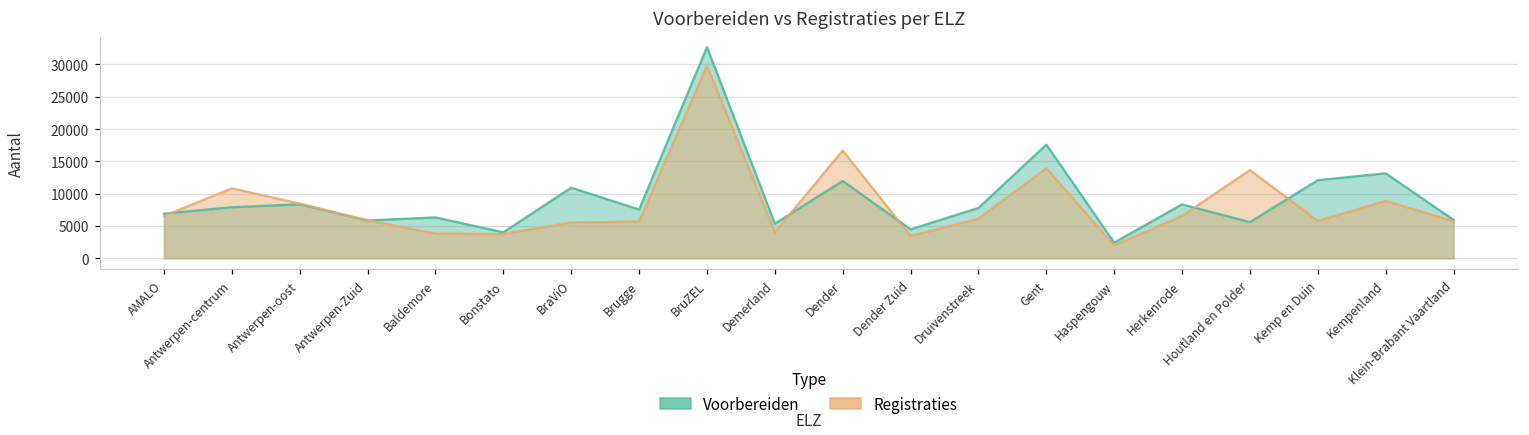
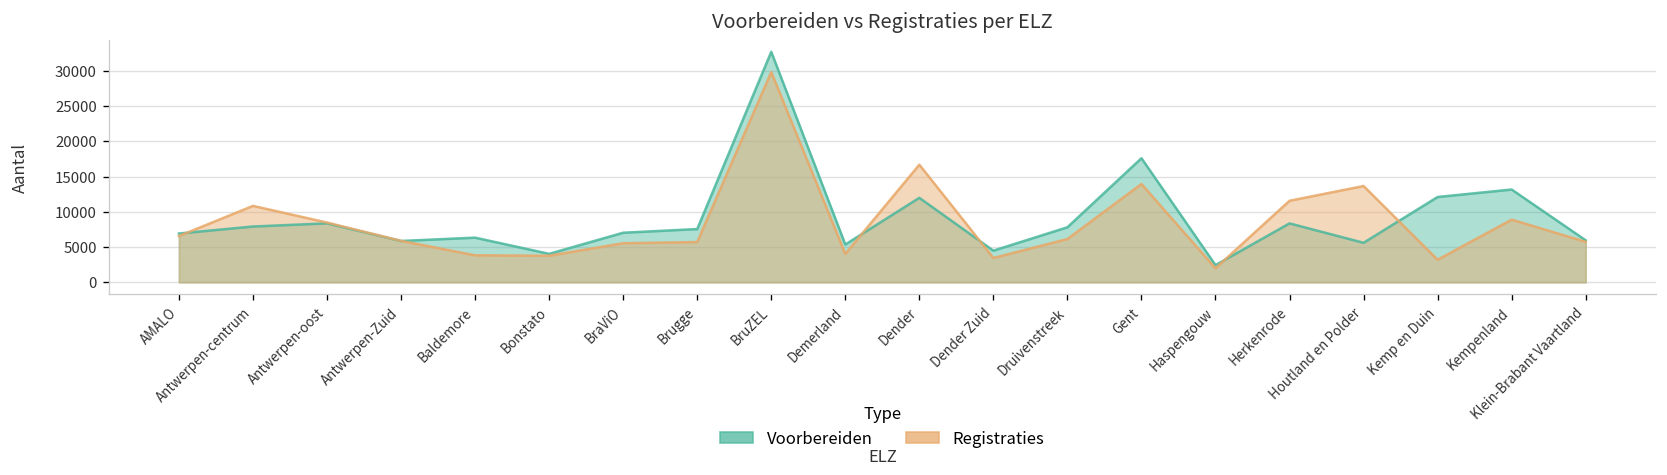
Voorbereiden, BraViO: 11000 -> 7000
Registraties, Herkenrode: 7000 -> 12000
Registraties, Kemp en Duin: 6000 -> 3000
